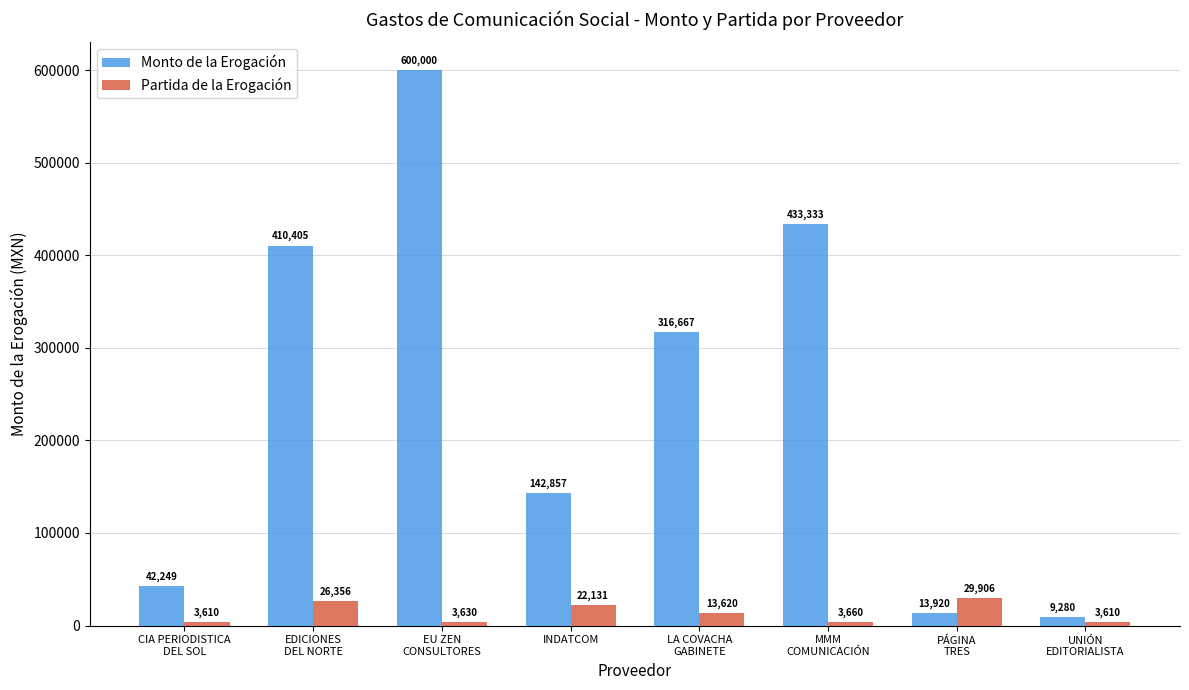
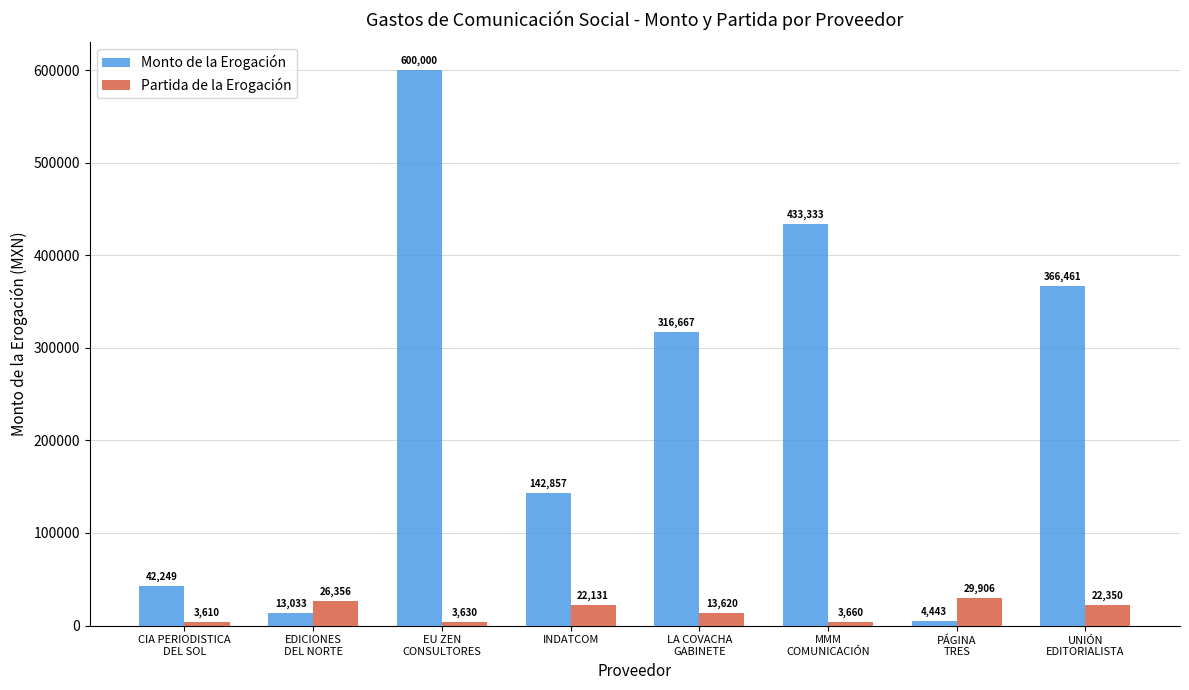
Monto de la Erogación, EDICIONES DEL NORTE: 410,405 -> 13,033
Monto de la Erogación, PÁGINA TRES: 13,920 -> 4,443
Monto de la Erogación, UNIÓN EDITORIALISTA: 9,280 -> 366,461
Partida de la Erogación, UNIÓN EDITORIALISTA: 3,610 -> 22,350
